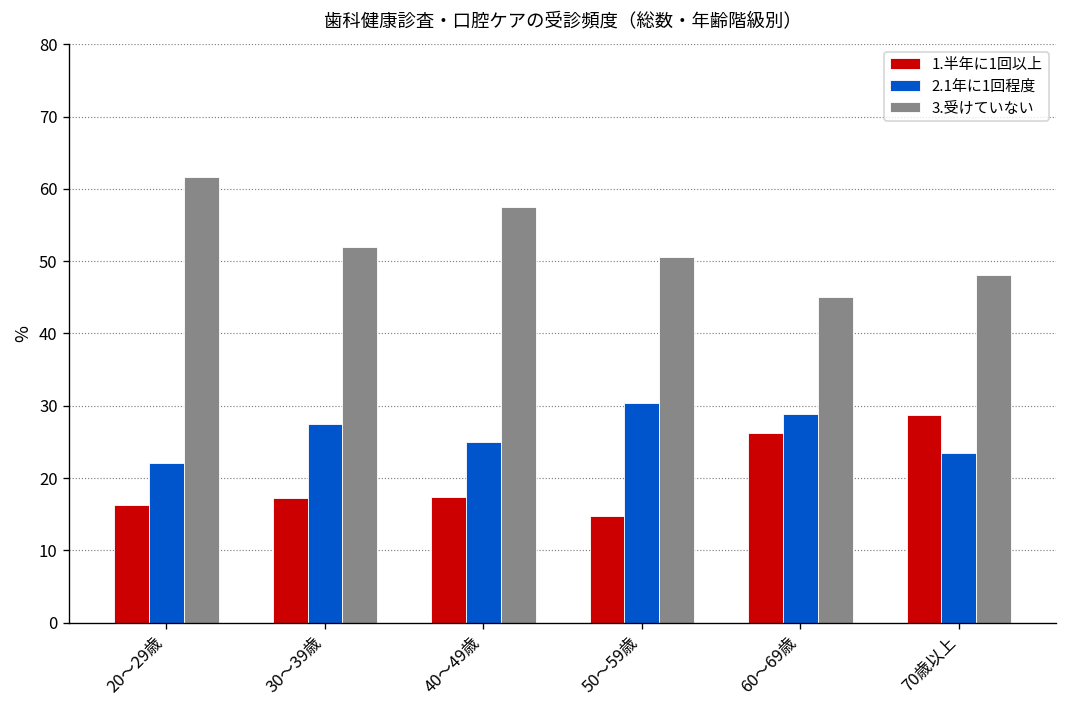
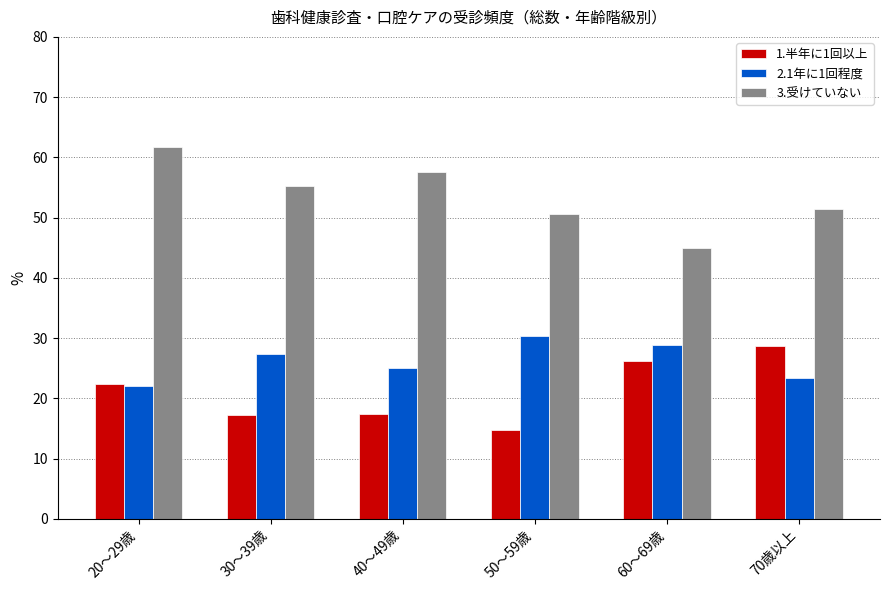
1.半年に1回以上, 20～29歳: 16 -> 22
3.受けていない, 30～39歳: 52 -> 55
3.受けていない, 70歳以上: 48 -> 52
